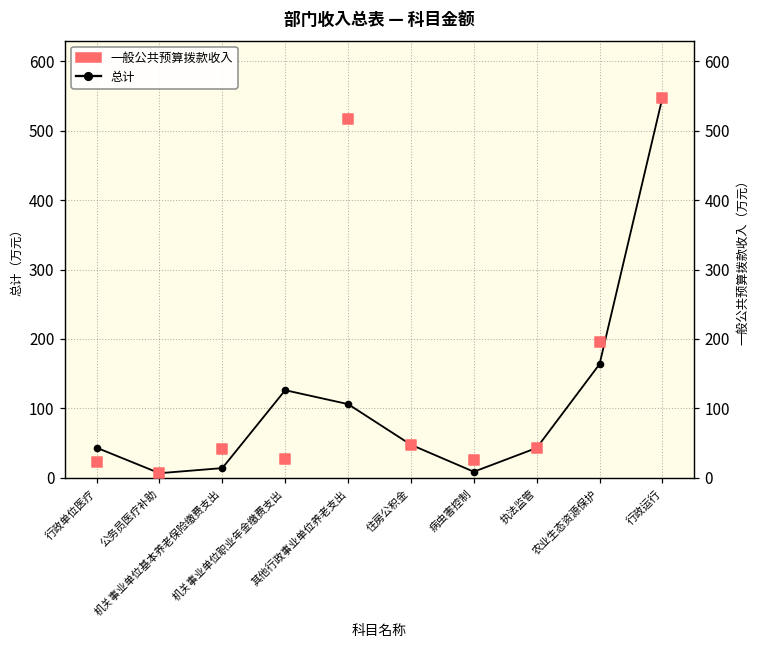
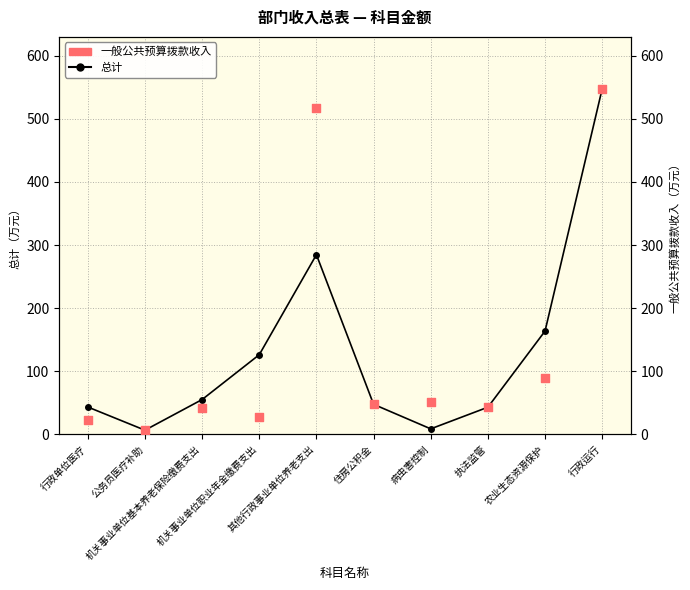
总计, 机关事业单位基本养老保险缴费支出: 10 -> 60
总计, 其他行政事业单位养老支出: 110 -> 280
一般公共预算拨款收入, 病虫害控制: 30 -> 50
一般公共预算拨款收入, 农业生态资源保护: 200 -> 90
